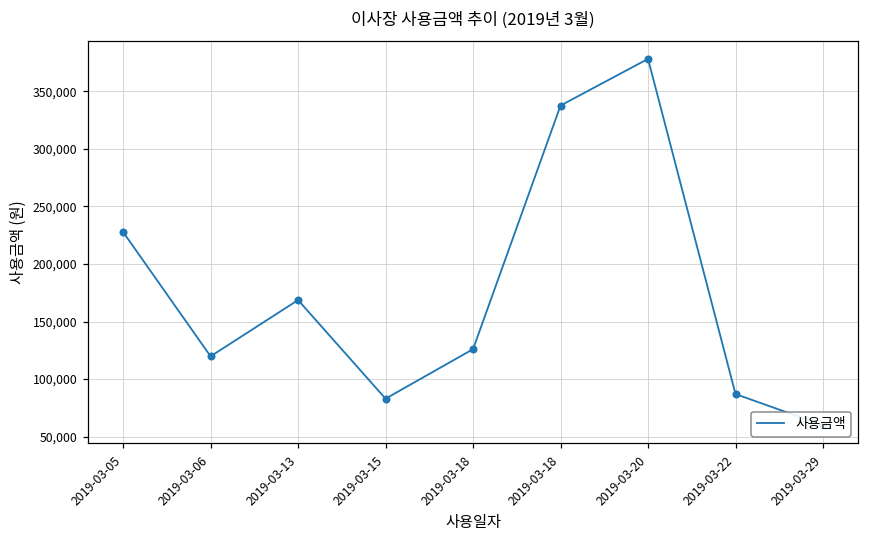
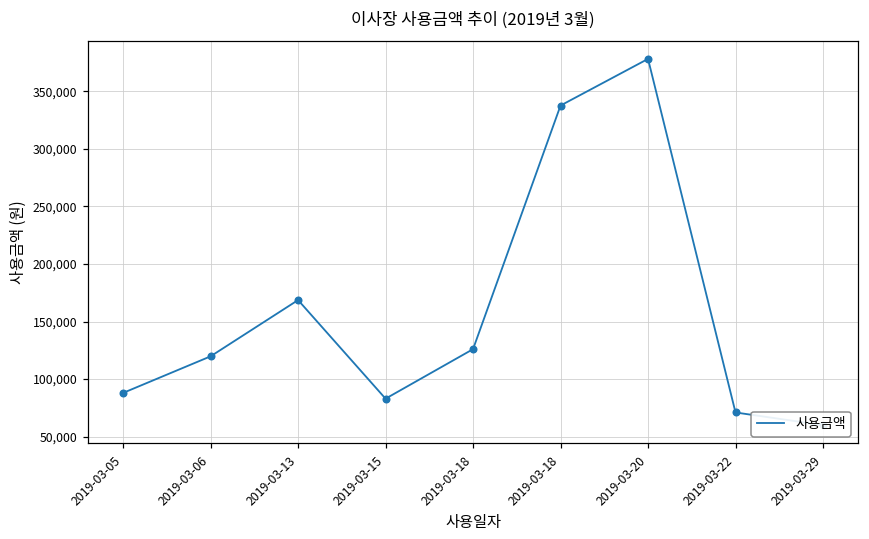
2019-03-05: 228,000 -> 88,000
2019-03-22: 87,000 -> 71,000
